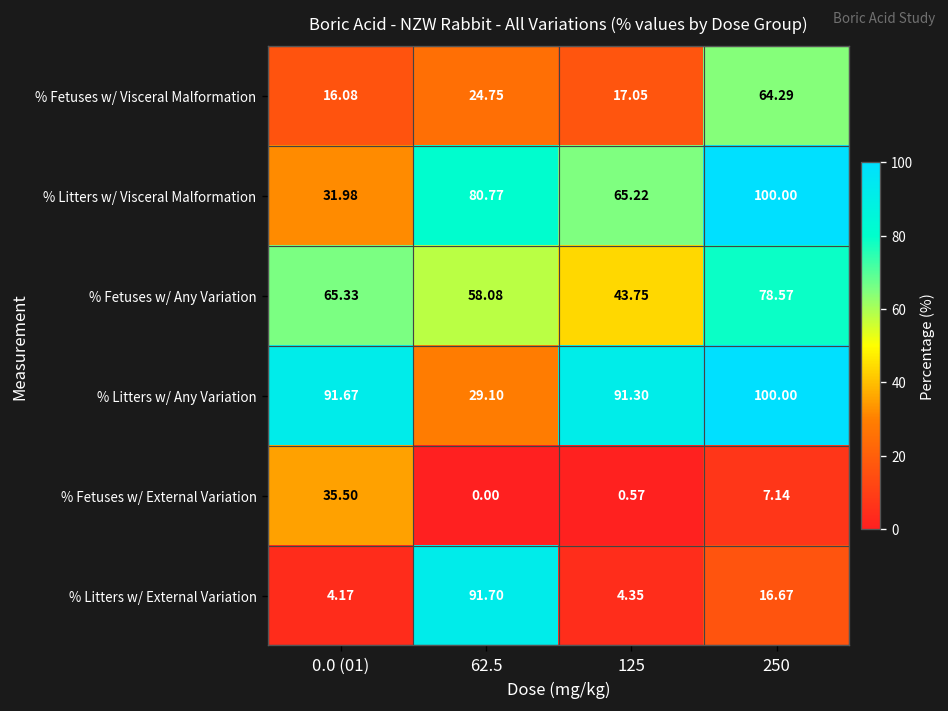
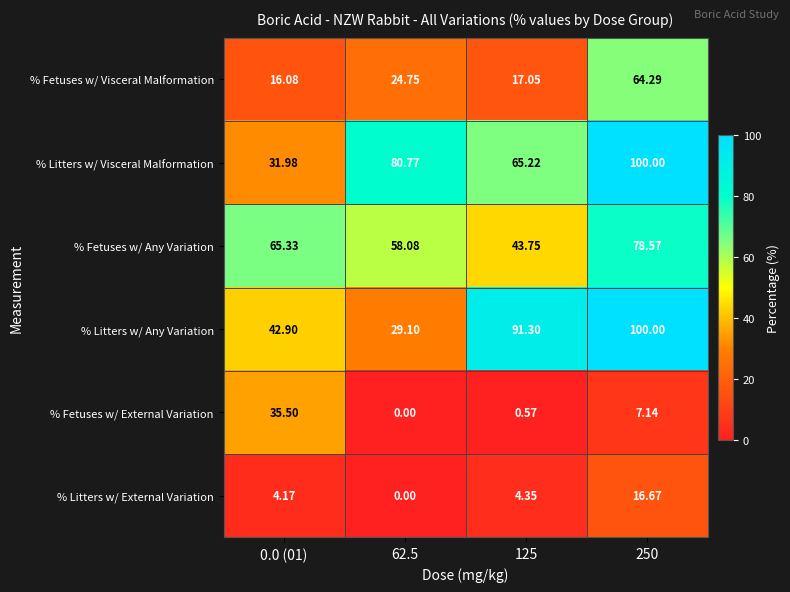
% Litters w/ Any Variation, 0.0 (01): 91.67 -> 42.90
% Litters w/ External Variation, 62.5: 91.70 -> 0.00
